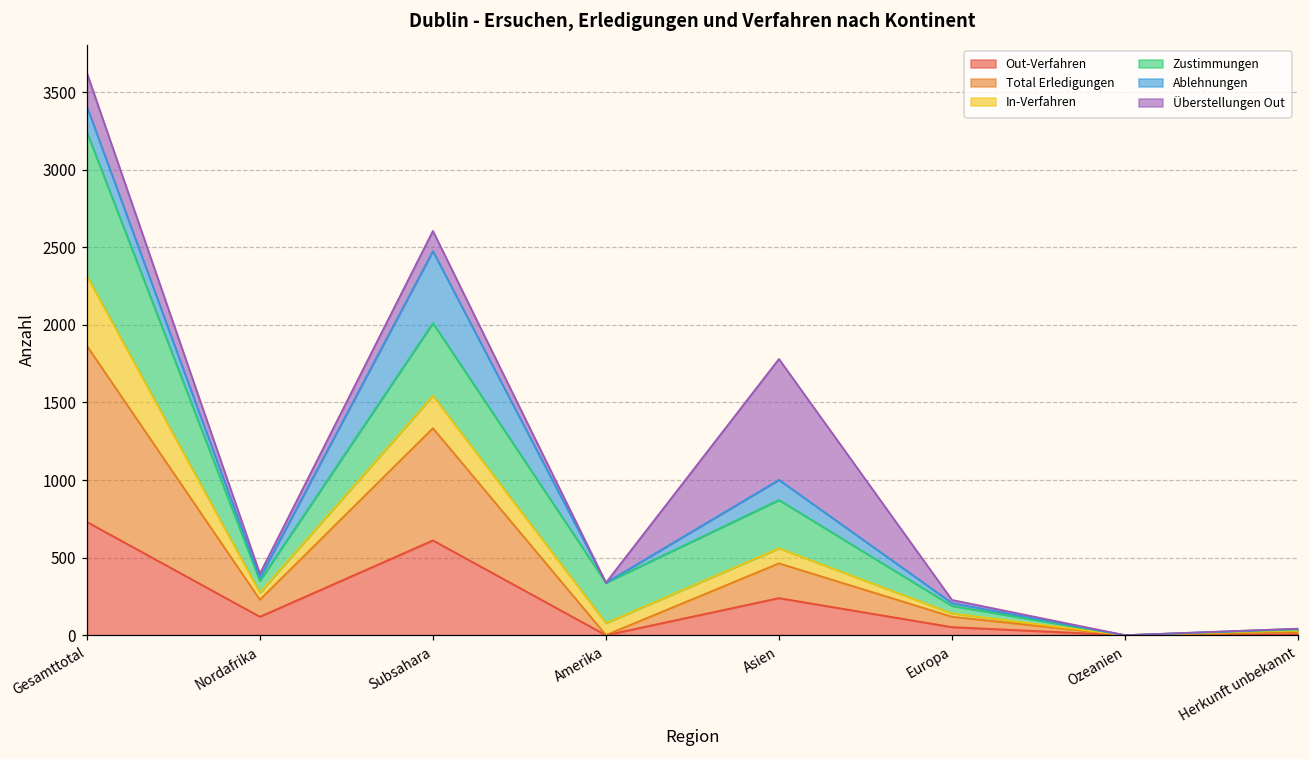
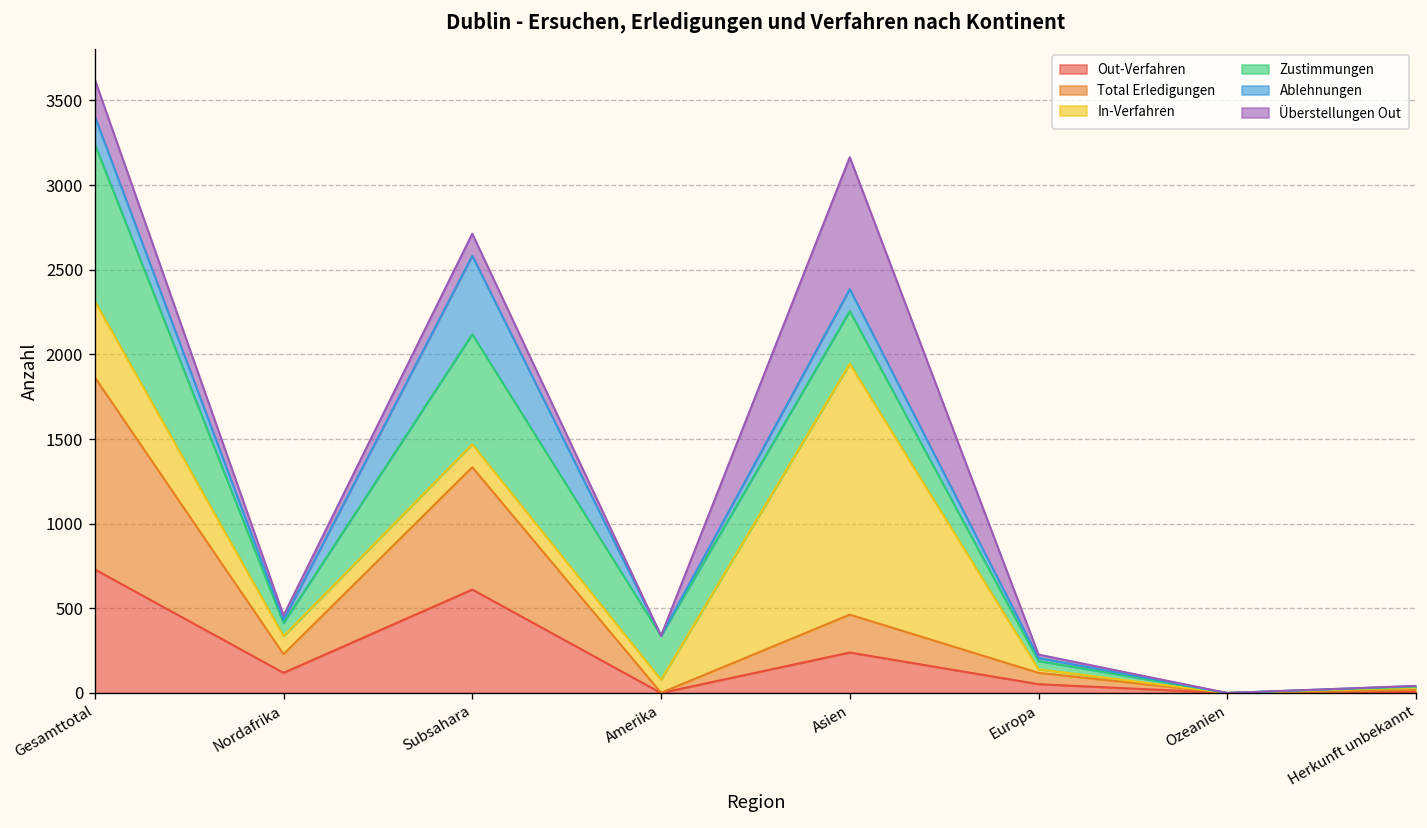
In-Verfahren, Nordafrika: 50 -> 110
In-Verfahren, Subsahara: 210 -> 140
Zustimmungen, Subsahara: 470 -> 650
In-Verfahren, Asien: 100 -> 1480
